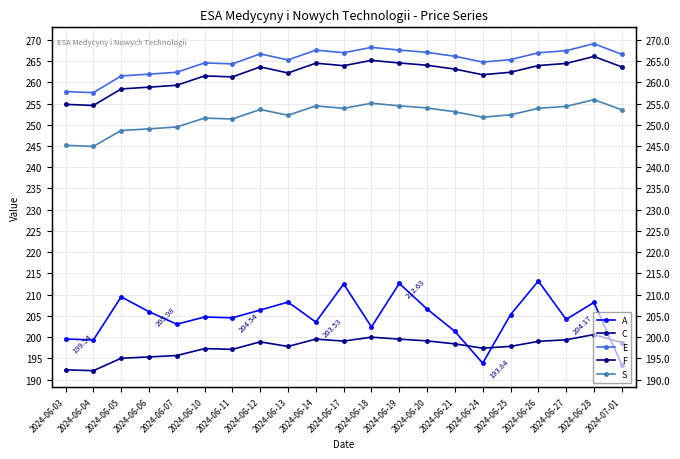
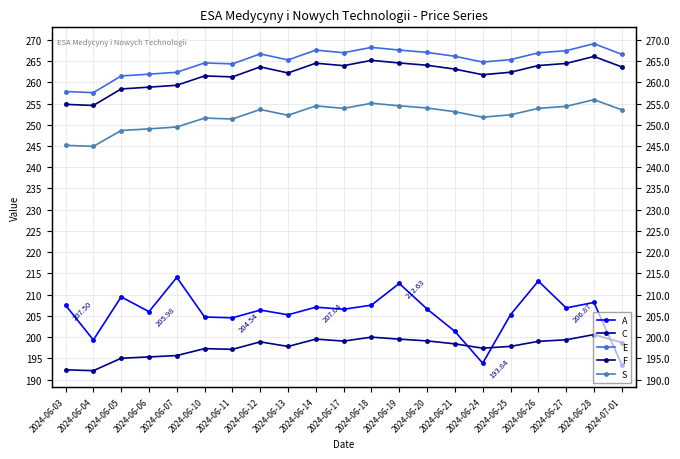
A, 2024-06-03: 199.54 -> 207.50
A, 2024-06-07: 203 -> 214
A, 2024-06-13: 208 -> 205
A, 2024-06-14: 203.53 -> 207.04
A, 2024-06-17: 213 -> 207
A, 2024-06-18: 202 -> 208
A, 2024-06-27: 204.17 -> 206.87
